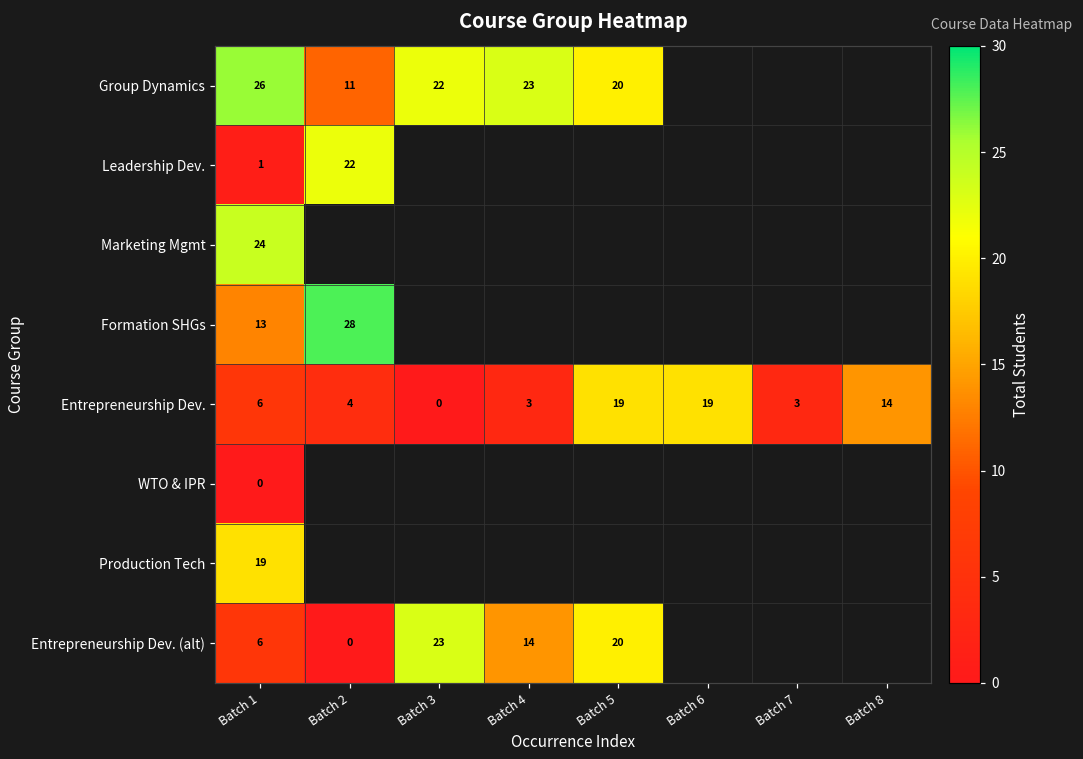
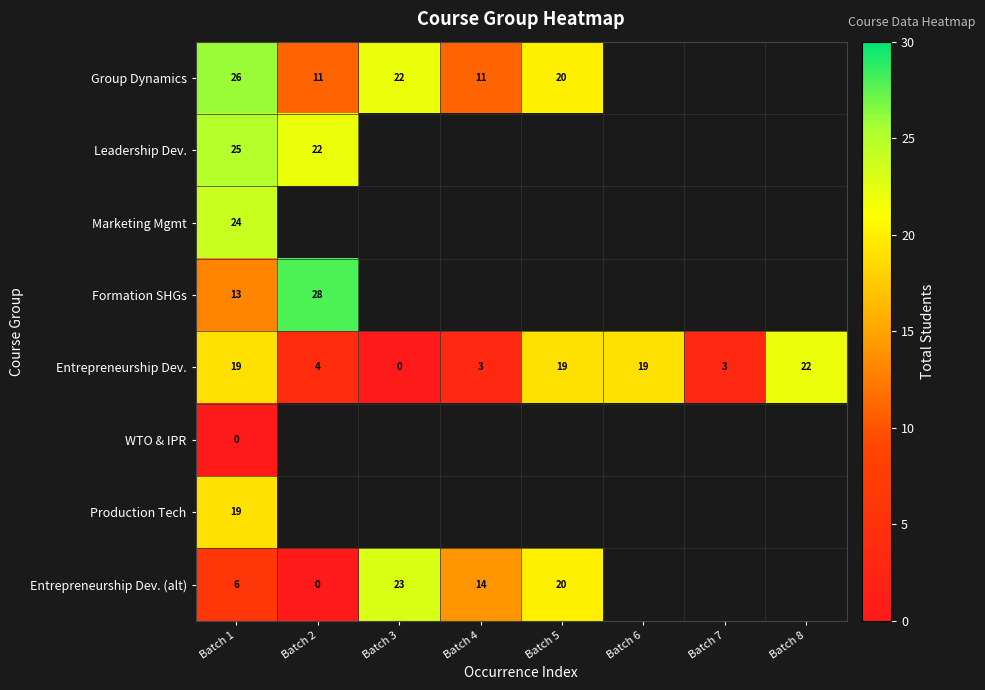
Group Dynamics, Batch 4: 23 -> 11
Leadership Dev., Batch 1: 1 -> 25
Entrepreneurship Dev., Batch 1: 6 -> 19
Entrepreneurship Dev., Batch 8: 14 -> 22
